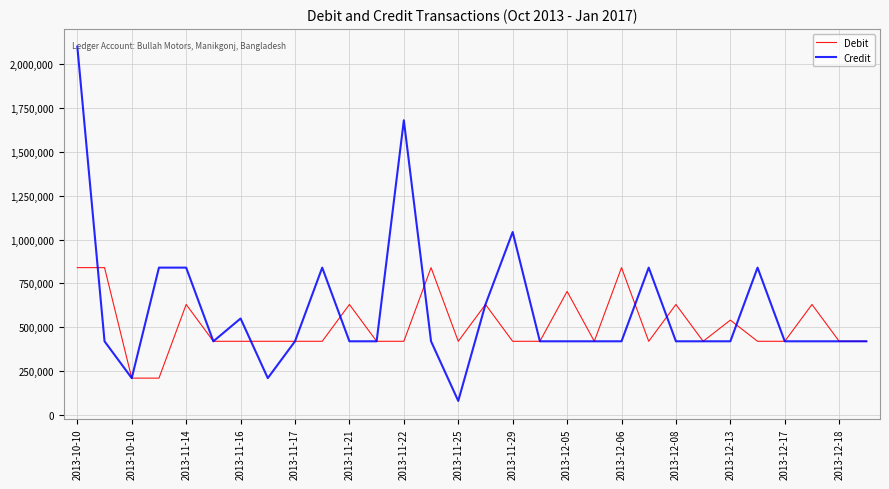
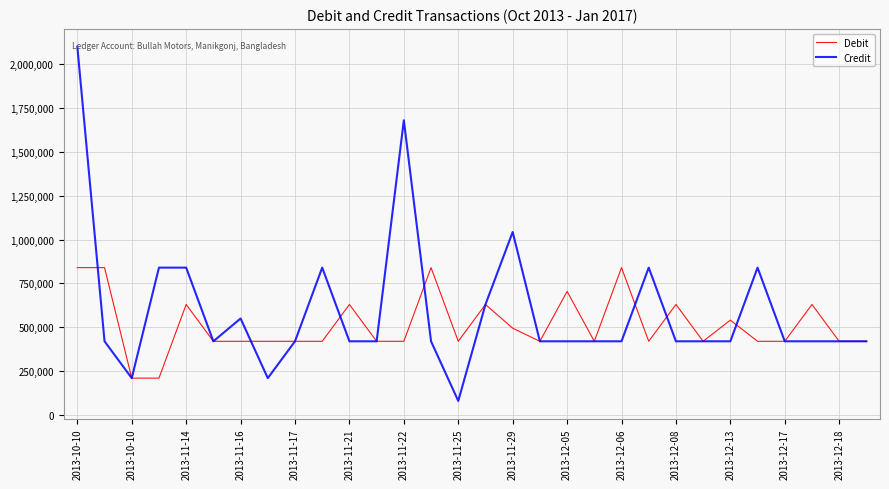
Debit, 2013-11-29: 420,000 -> 490,000
